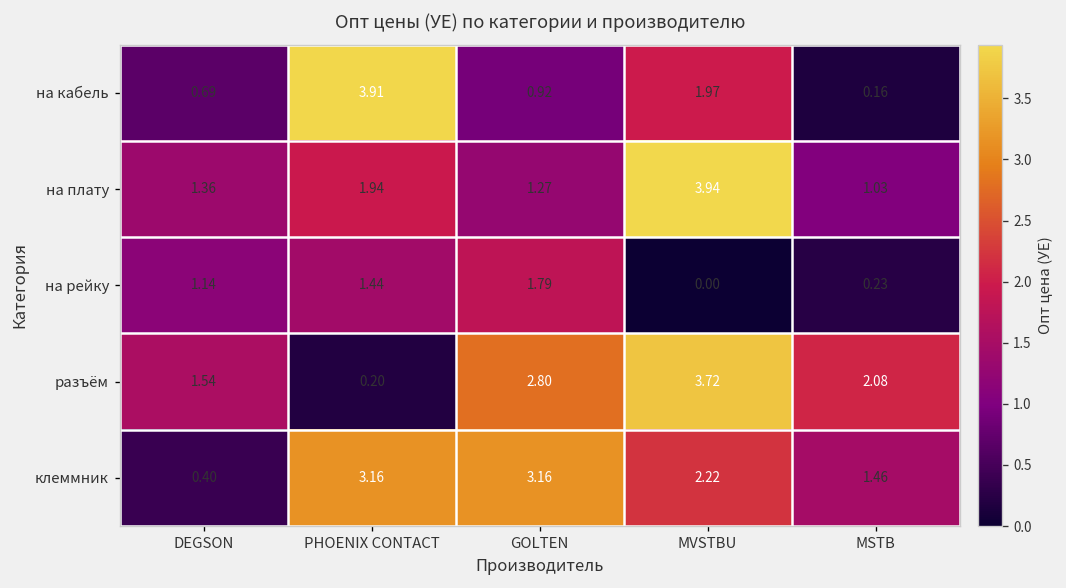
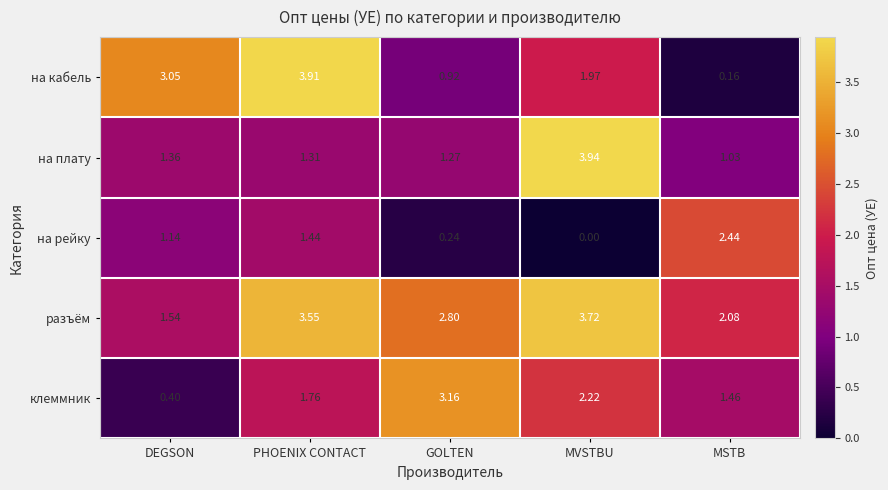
на кабель, DEGSON: 0.69 -> 3.05
на плату, PHOENIX CONTACT: 1.94 -> 1.31
на рейку, GOLTEN: 1.79 -> 0.24
на рейку, MSTB: 0.23 -> 2.44
разъём, PHOENIX CONTACT: 0.20 -> 3.55
клеммник, PHOENIX CONTACT: 3.16 -> 1.76
